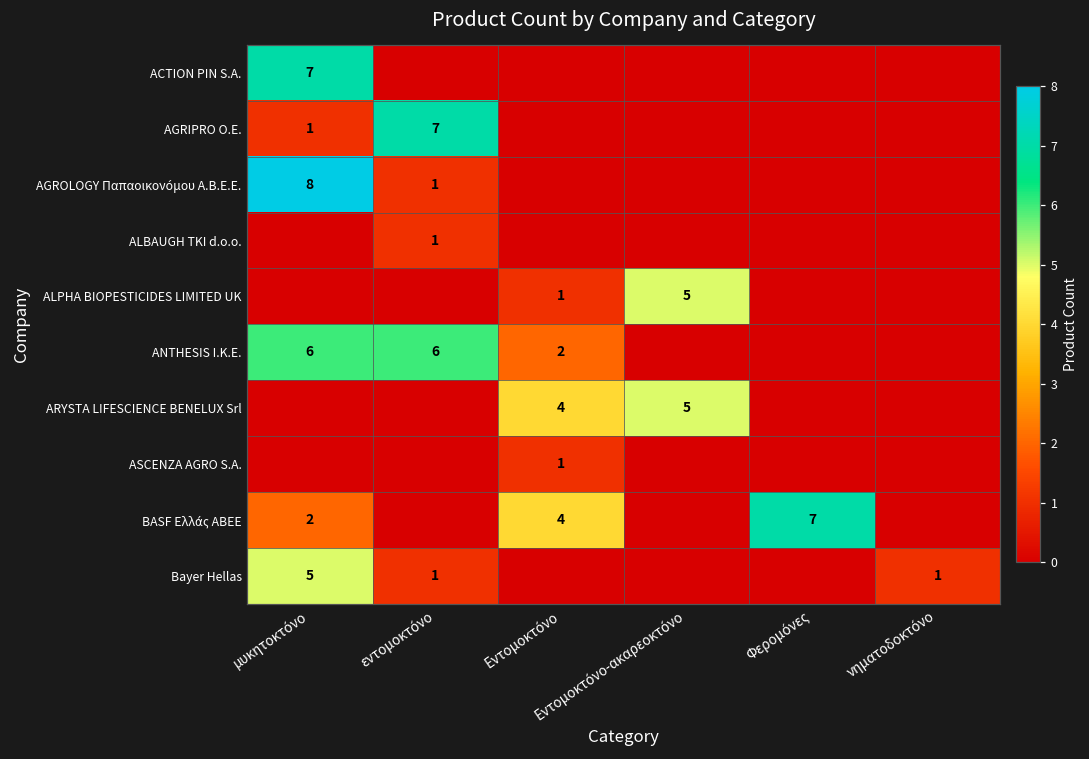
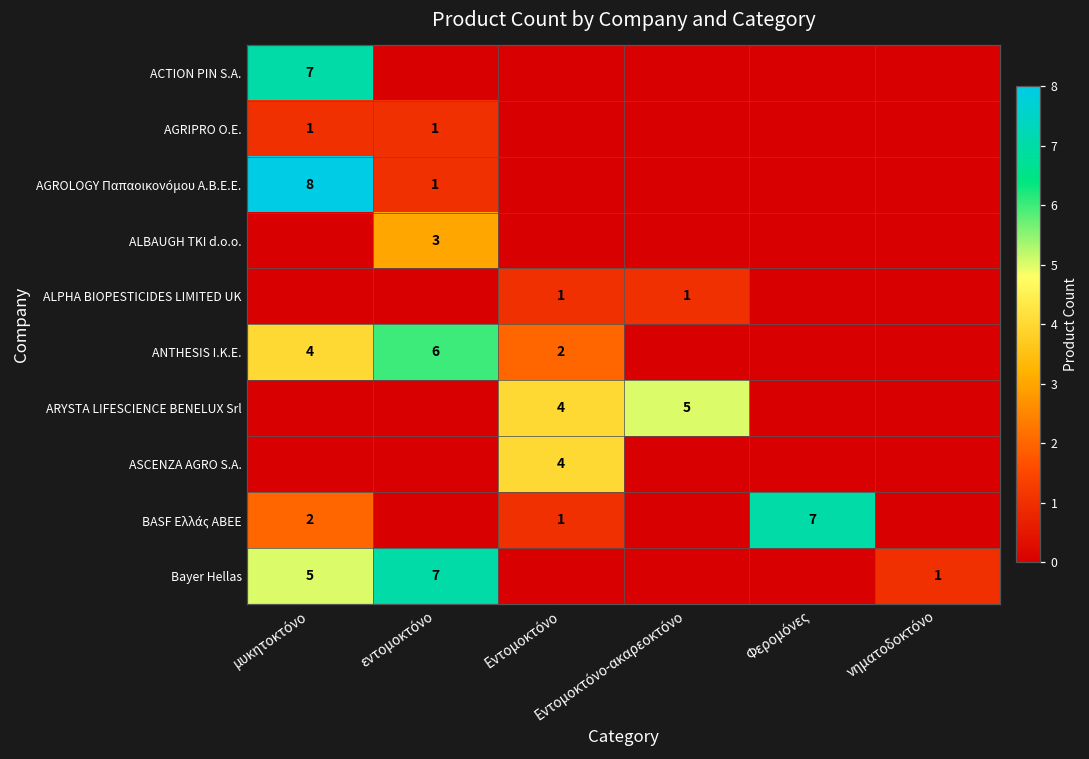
AGRIPRO O.E., εντομοκτόνο: 7 -> 1
ALBAUGH TKI d.o.o., εντομοκτόνο: 1 -> 3
ALPHA BIOPESTICIDES LIMITED UK, Εντομοκτόνο-ακαρεοκτόνο: 5 -> 1
ANTHESIS I.K.Ε., μυκητοκτόνο: 6 -> 4
ASCENZA AGRO S.A., Εντομοκτόνο: 1 -> 4
BASF Ελλάς ΑΒΕΕ, Εντομοκτόνο: 4 -> 1
Bayer Hellas, εντομοκτόνο: 1 -> 7
